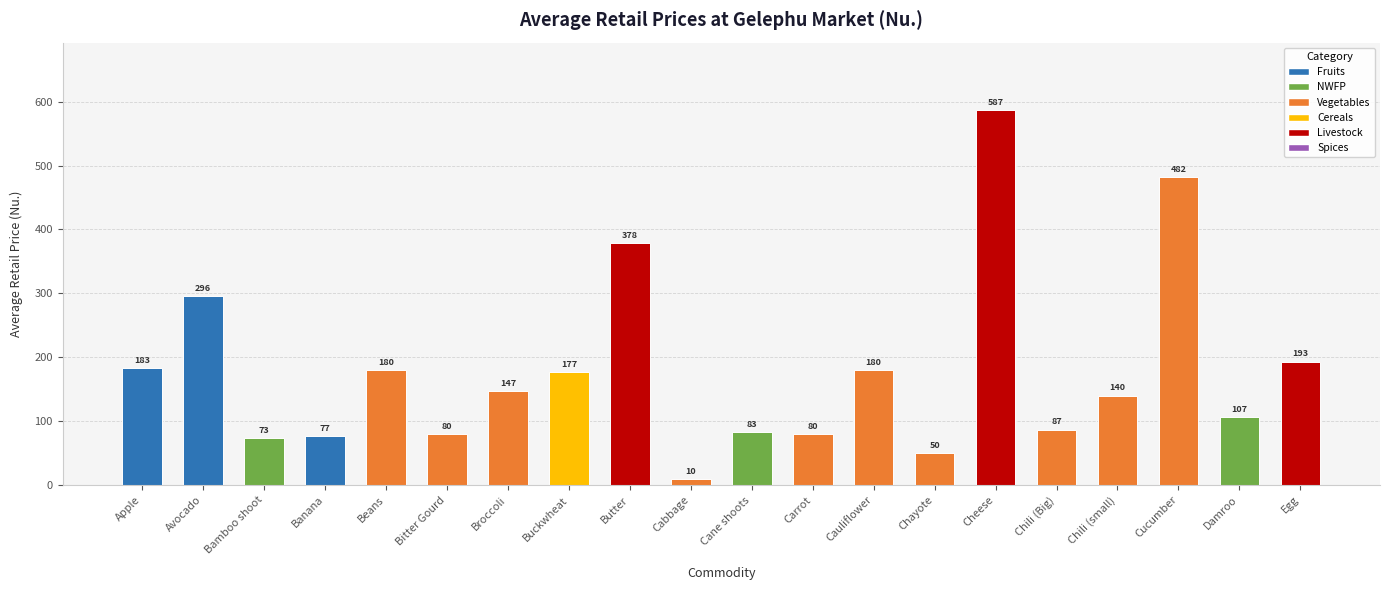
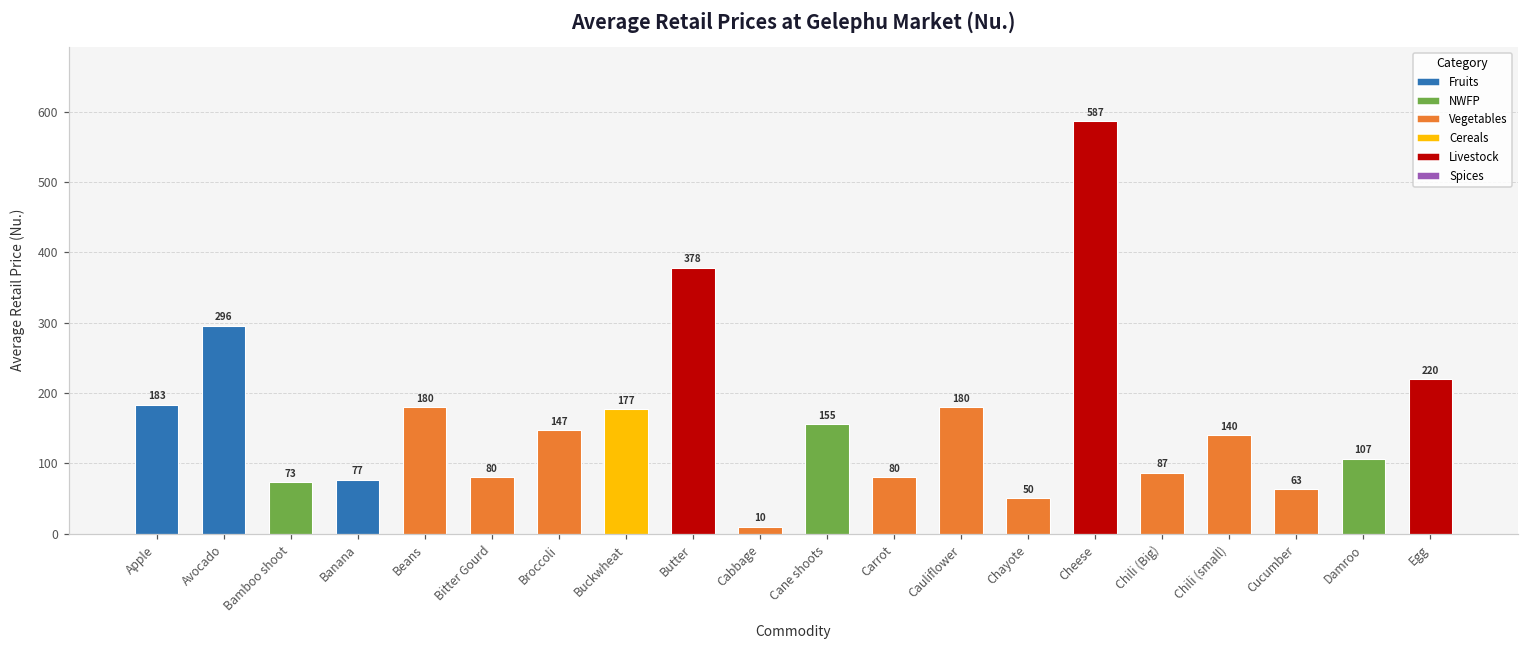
Cane shoots: 83 -> 155
Cucumber: 482 -> 63
Egg: 193 -> 220
